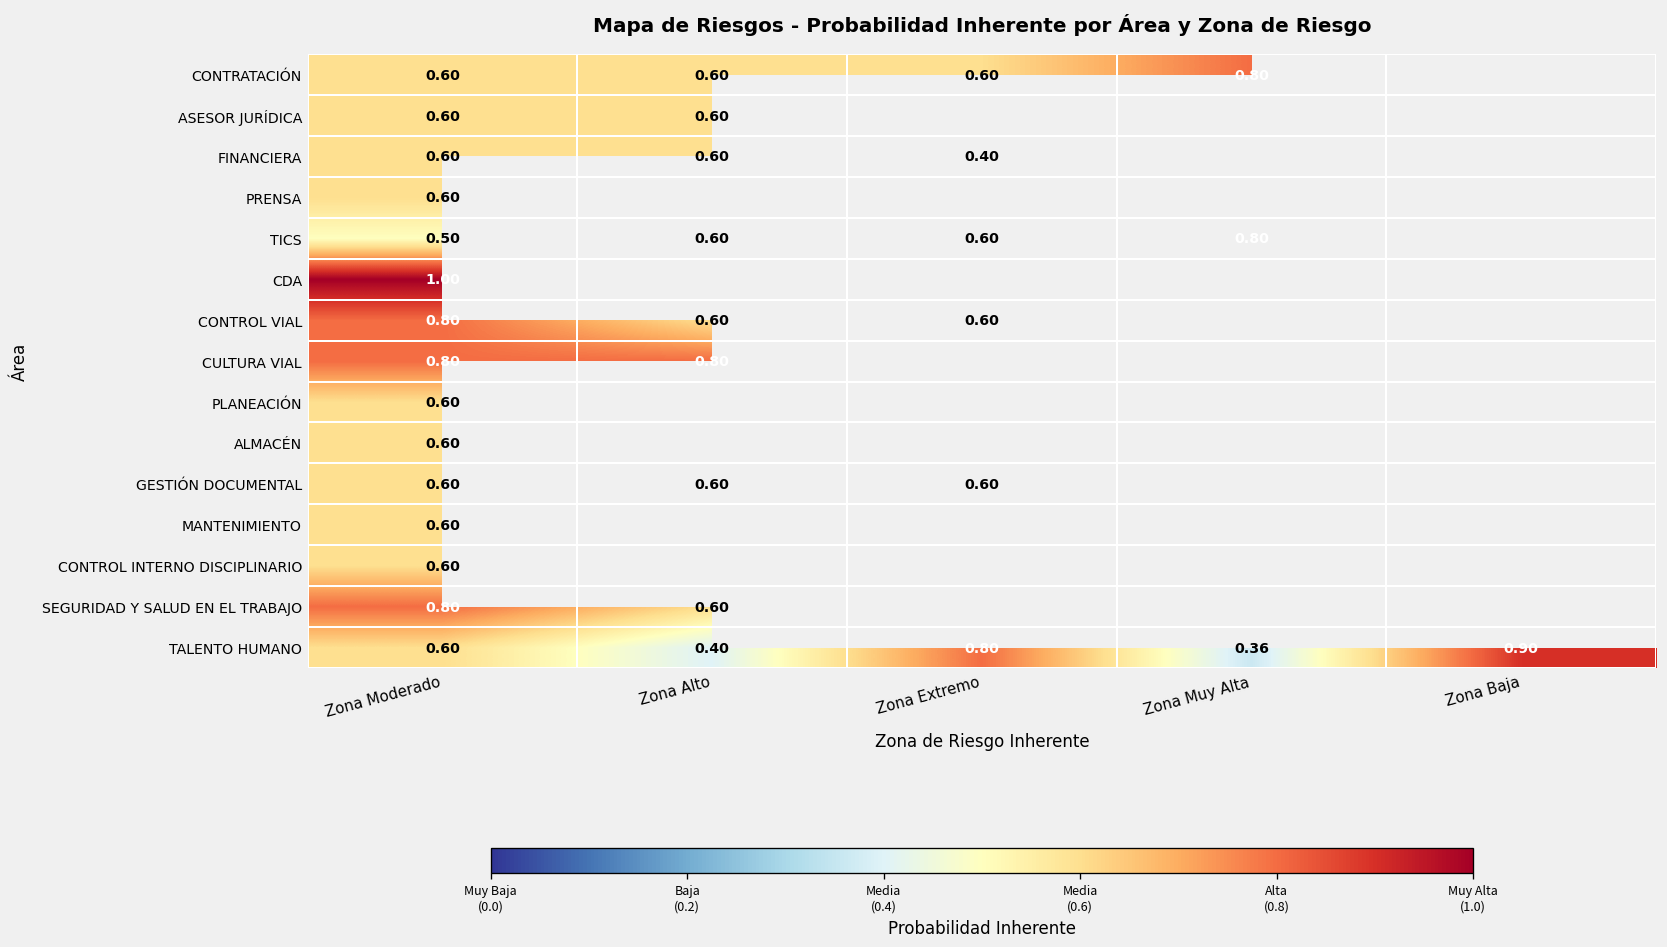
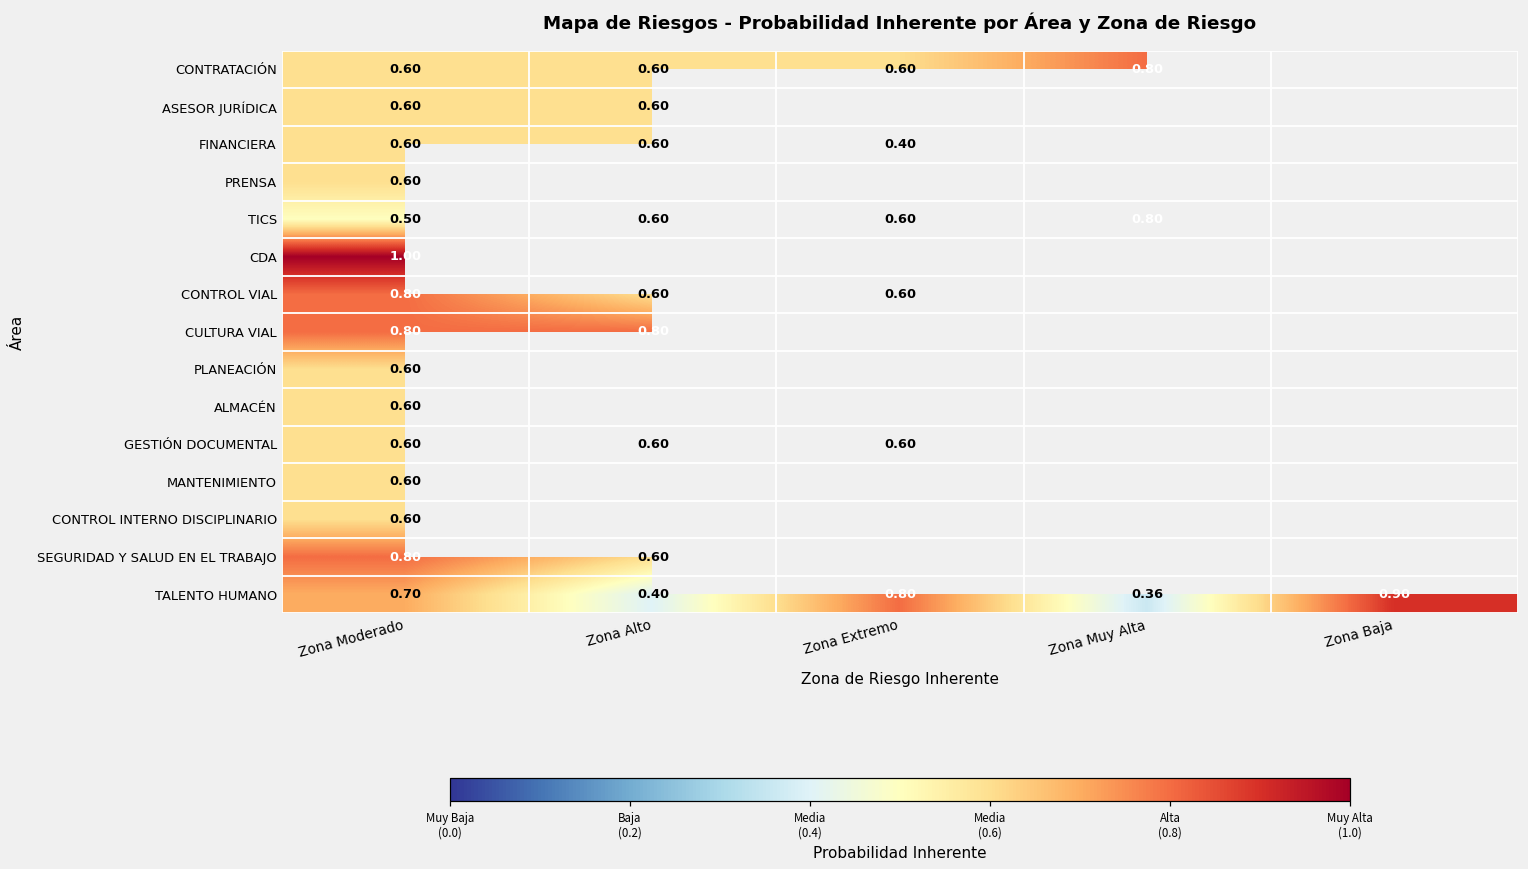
TALENTO HUMANO, Zona Moderado: 0.60 -> 0.70
